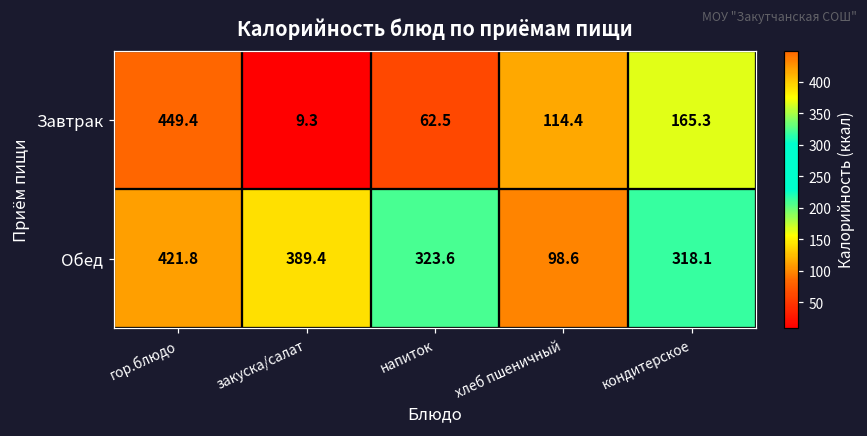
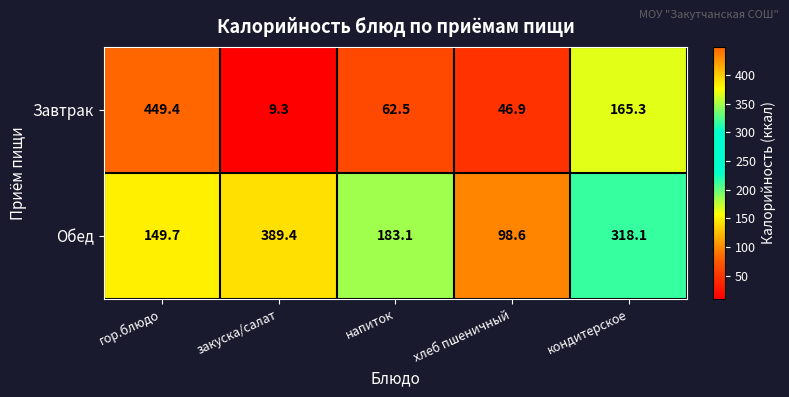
Завтрак, хлеб пшеничный: 114.4 -> 46.9
Обед, гор.блюдо: 421.8 -> 149.7
Обед, напиток: 323.6 -> 183.1
